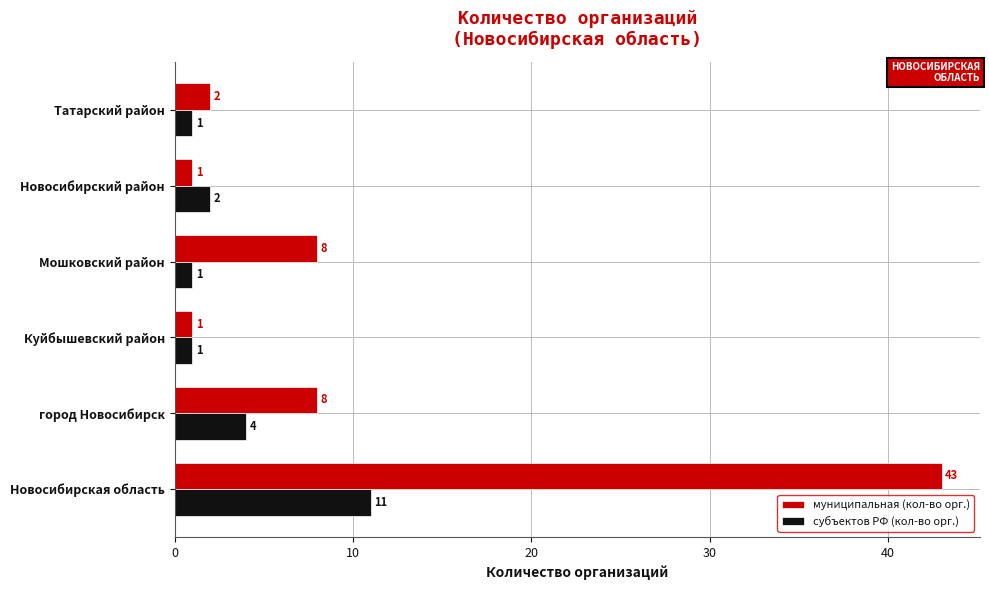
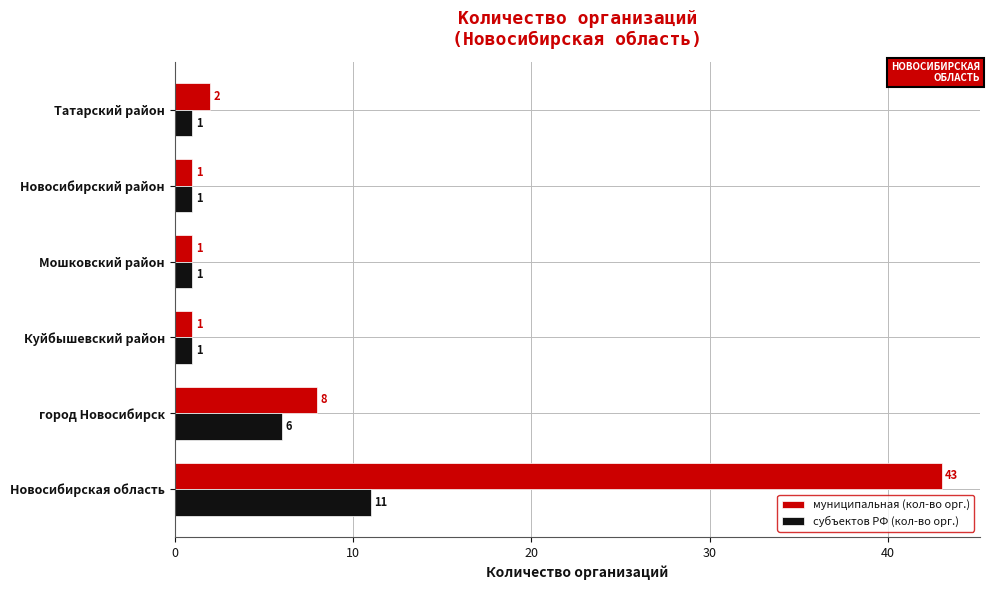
субъектов РФ (кол-во орг.), Новосибирский район: 2 -> 1
муниципальная (кол-во орг.), Мошковский район: 8 -> 1
субъектов РФ (кол-во орг.), город Новосибирск: 4 -> 6
